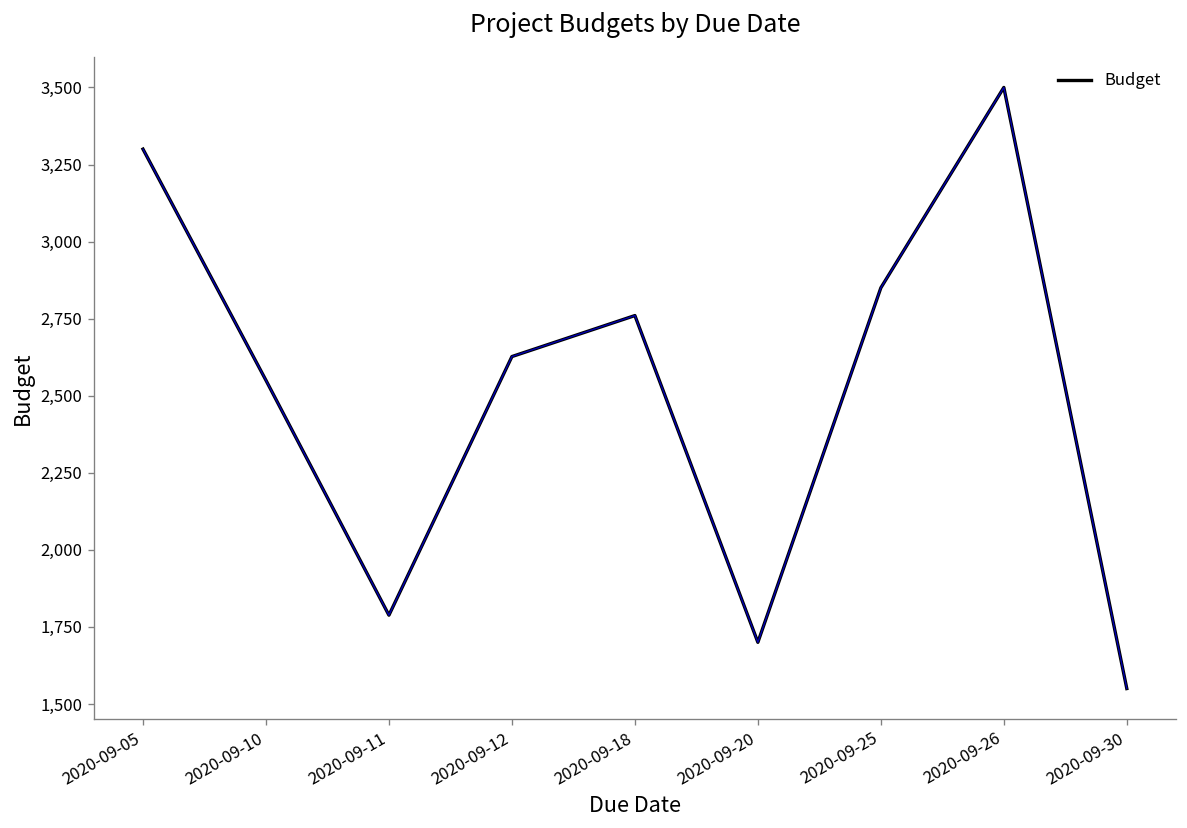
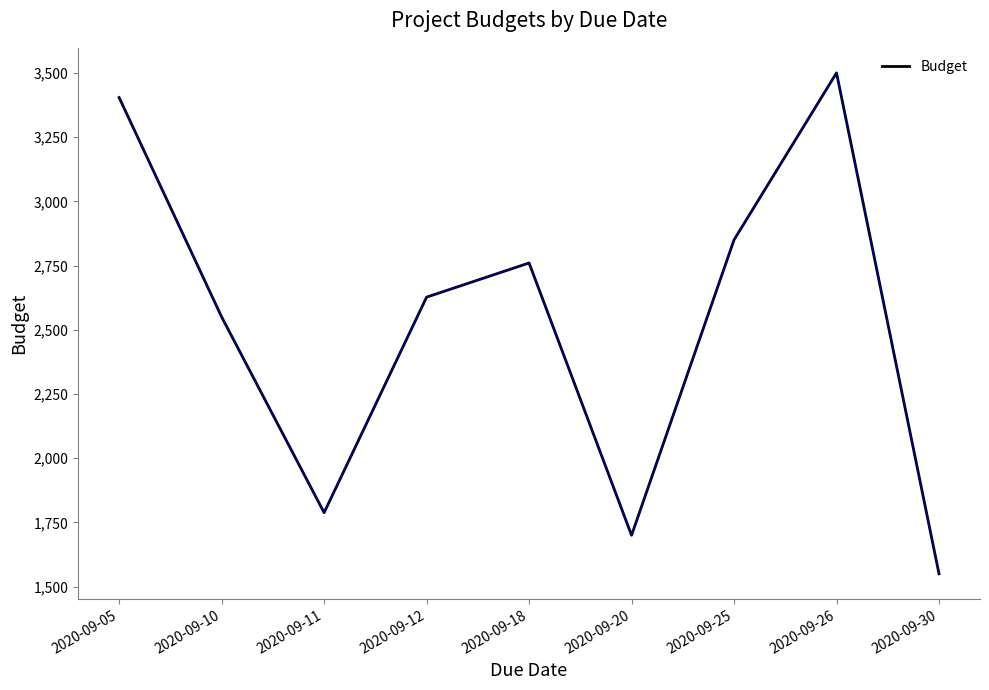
2020-09-05: 3,300 -> 3,400
